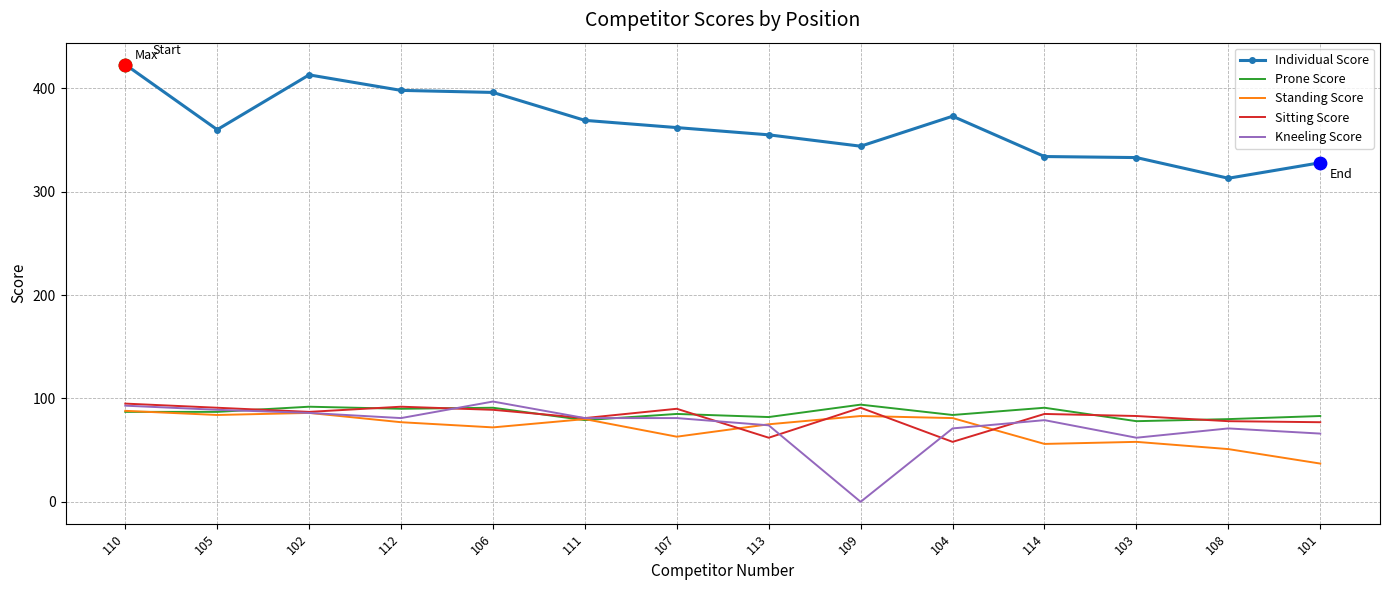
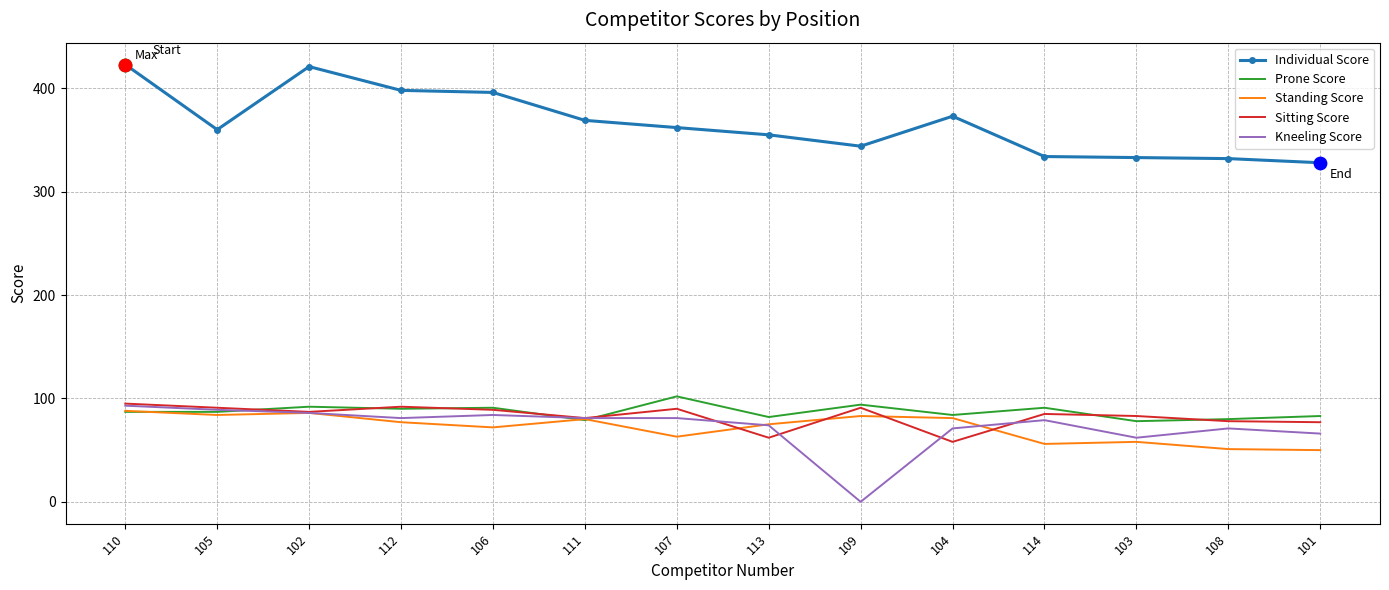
Individual Score, 102: 413 -> 421
Kneeling Score, 106: 97 -> 84
Prone Score, 107: 85 -> 102
Individual Score, 108: 313 -> 332
Standing Score, 101: 37 -> 50
